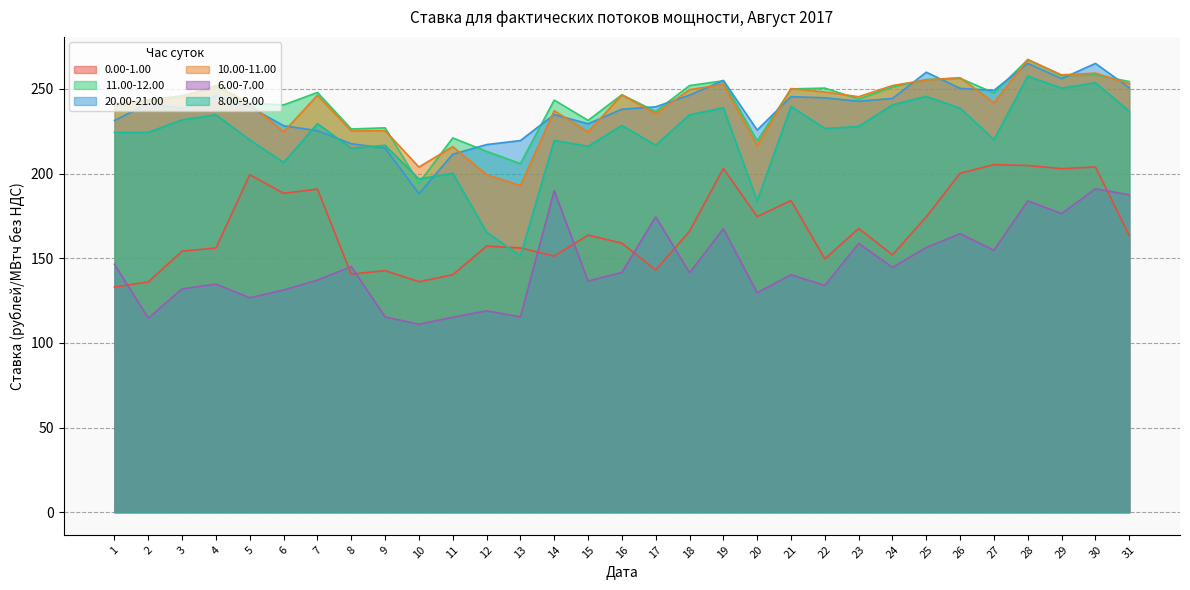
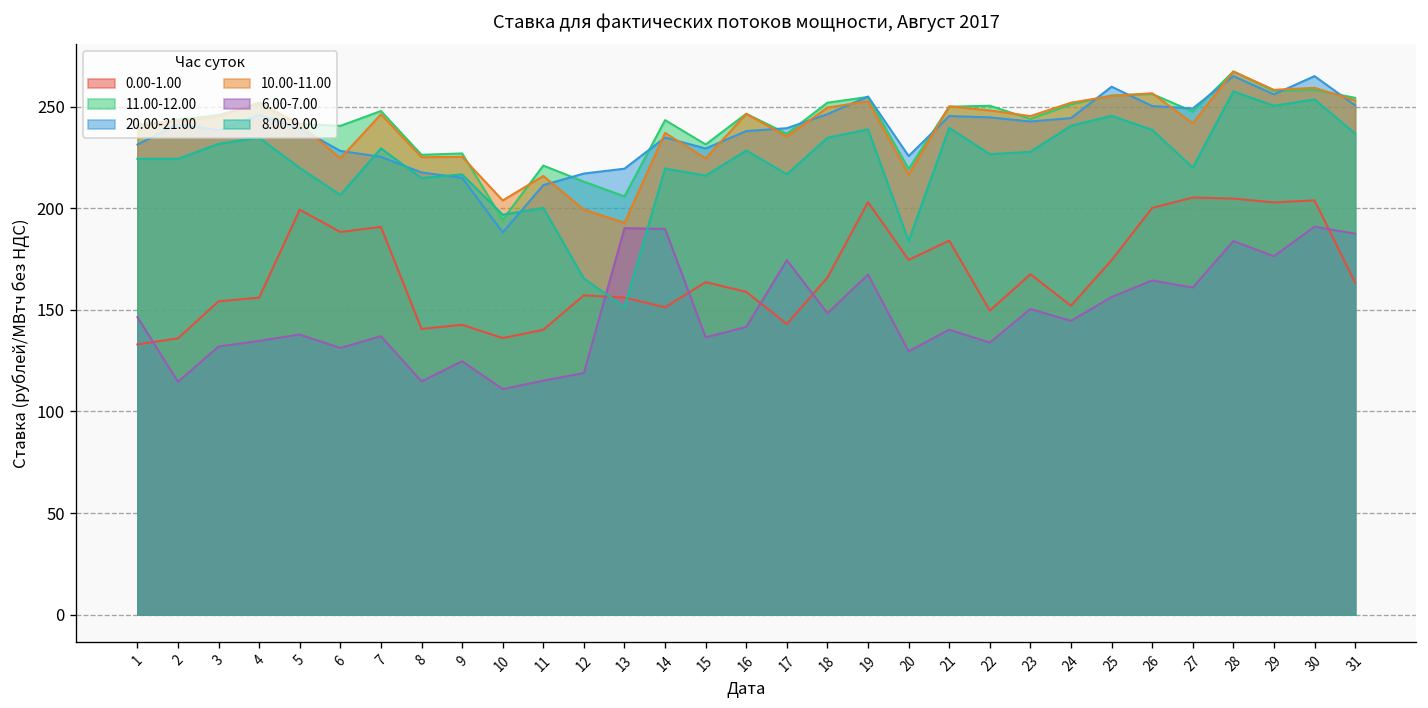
6.00-7.00, 5: 127 -> 138
6.00-7.00, 8: 145 -> 115
6.00-7.00, 9: 115 -> 125
6.00-7.00, 13: 115 -> 190
6.00-7.00, 18: 141 -> 148
6.00-7.00, 23: 159 -> 150
6.00-7.00, 27: 155 -> 161
